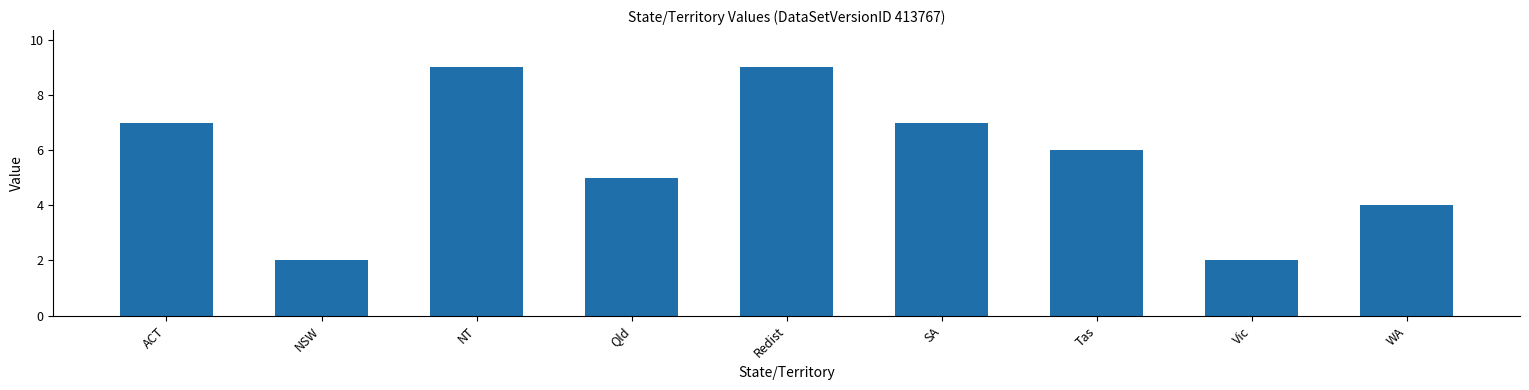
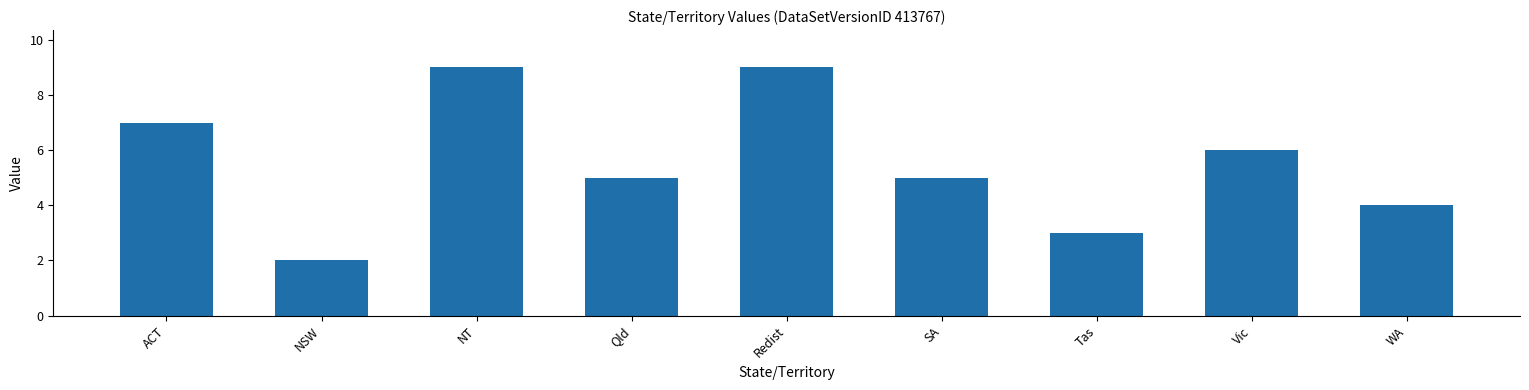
SA: 7 -> 5
Tas: 6 -> 3
Vic: 2 -> 6
